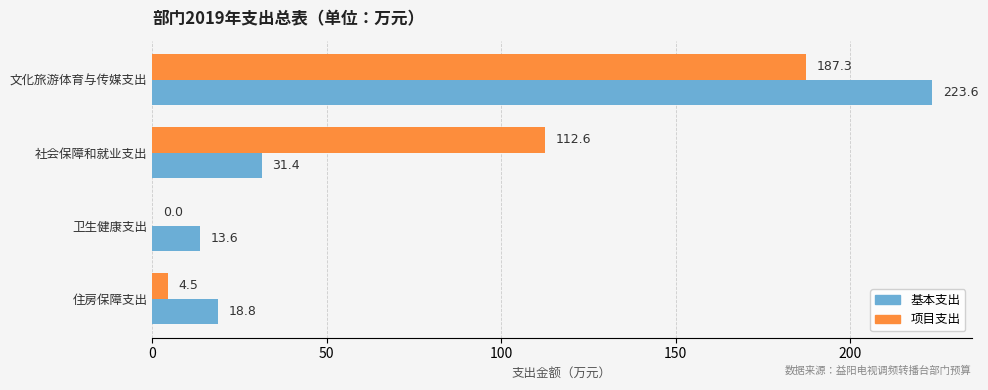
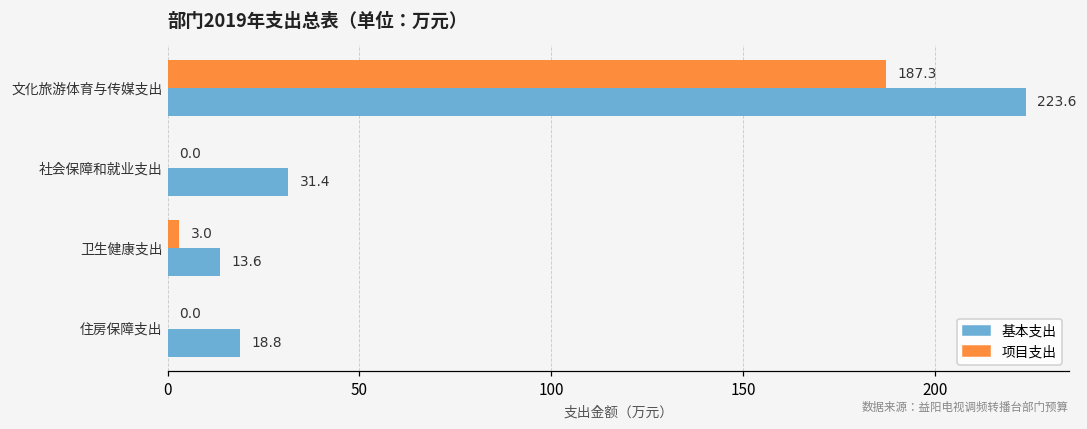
项目支出, 社会保障和就业支出: 112.6 -> 0.0
项目支出, 卫生健康支出: 0.0 -> 3.0
项目支出, 住房保障支出: 4.5 -> 0.0
